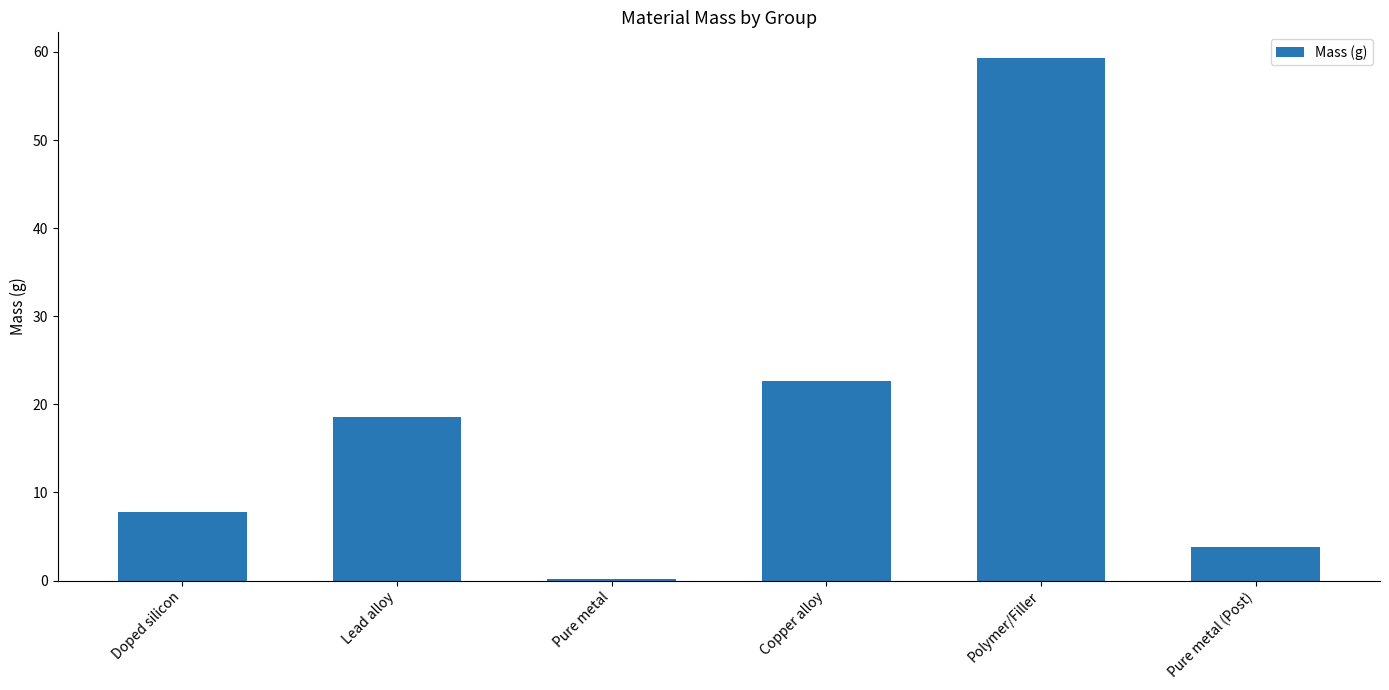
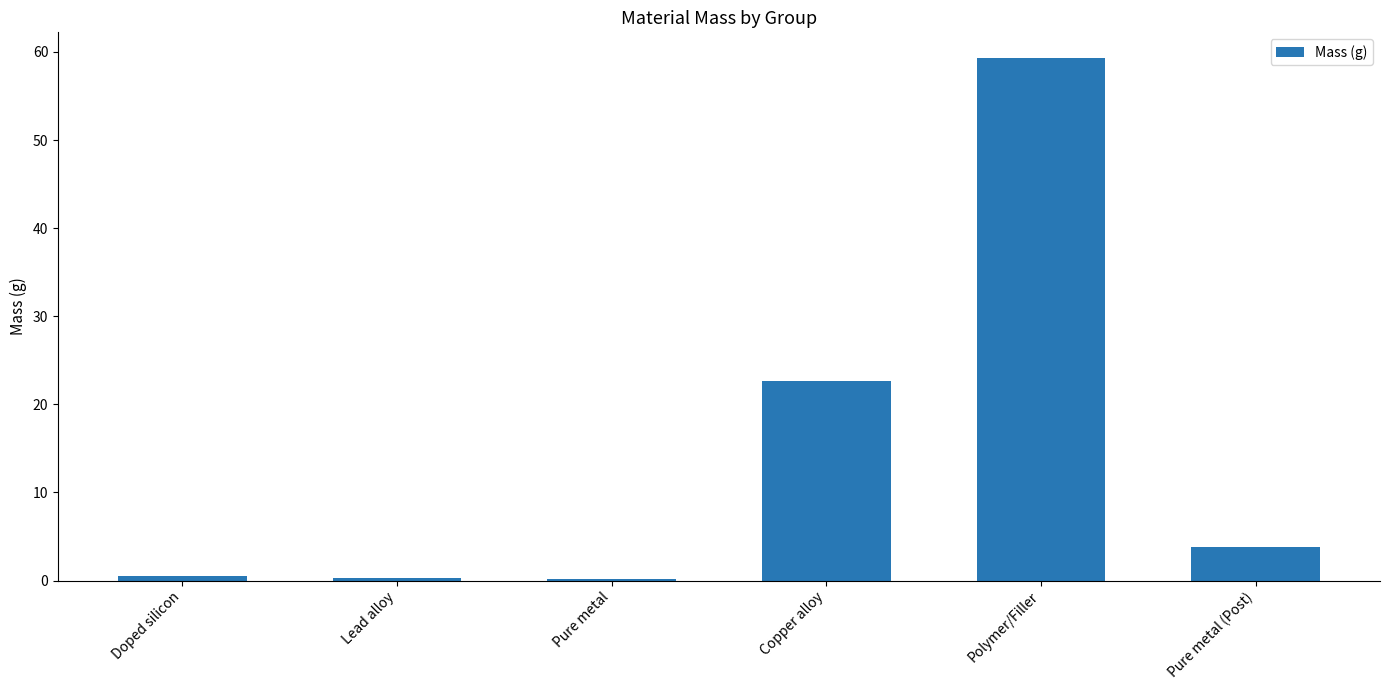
Doped silicon: 8 -> 0
Lead alloy: 19 -> 0
